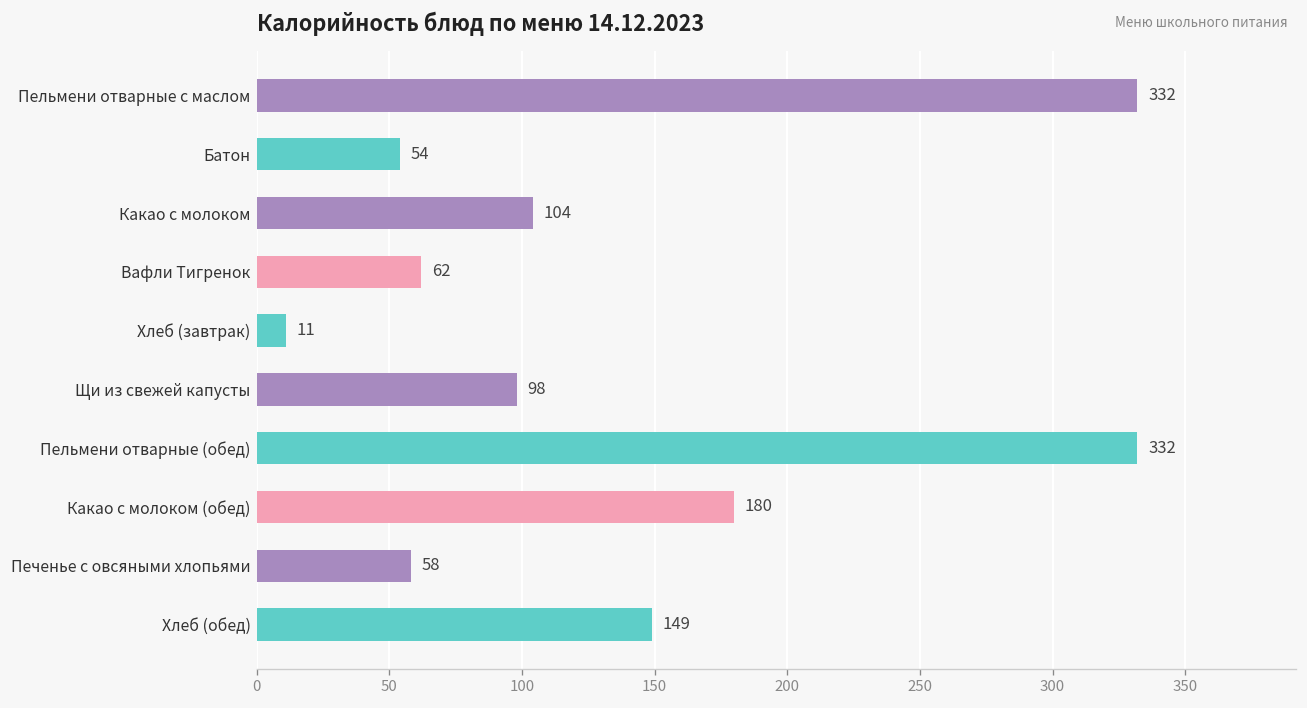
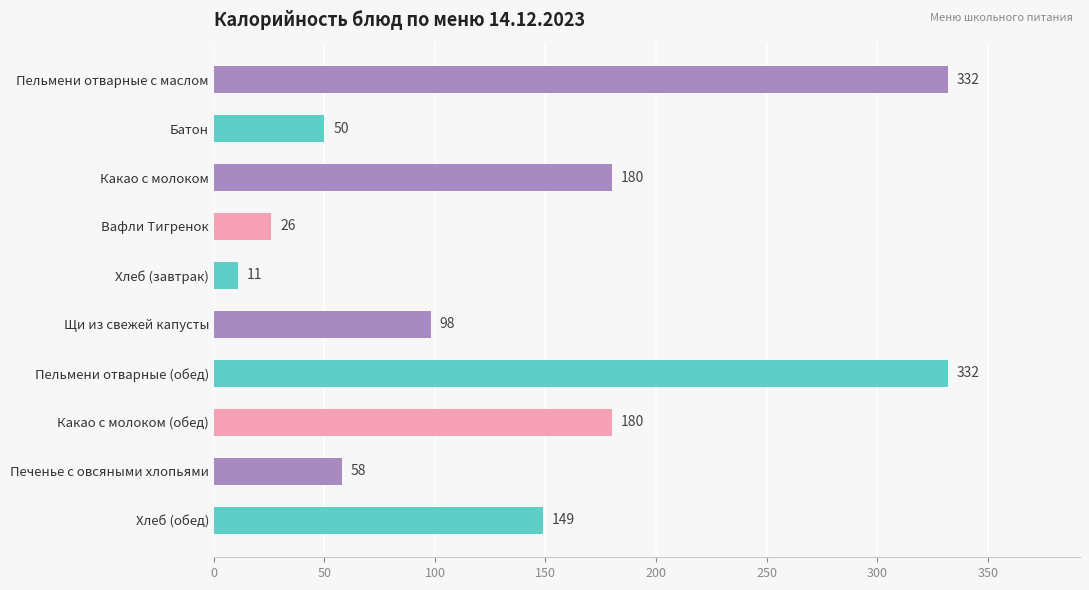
Батон: 54 -> 50
Какао с молоком: 104 -> 180
Вафли Тигренок: 62 -> 26
